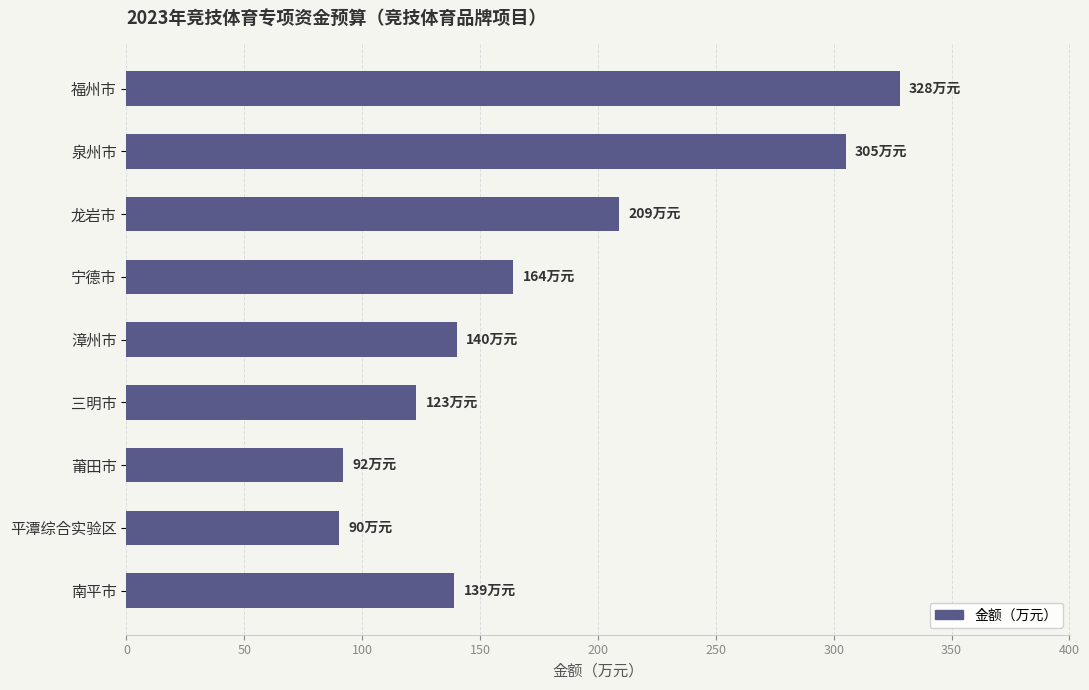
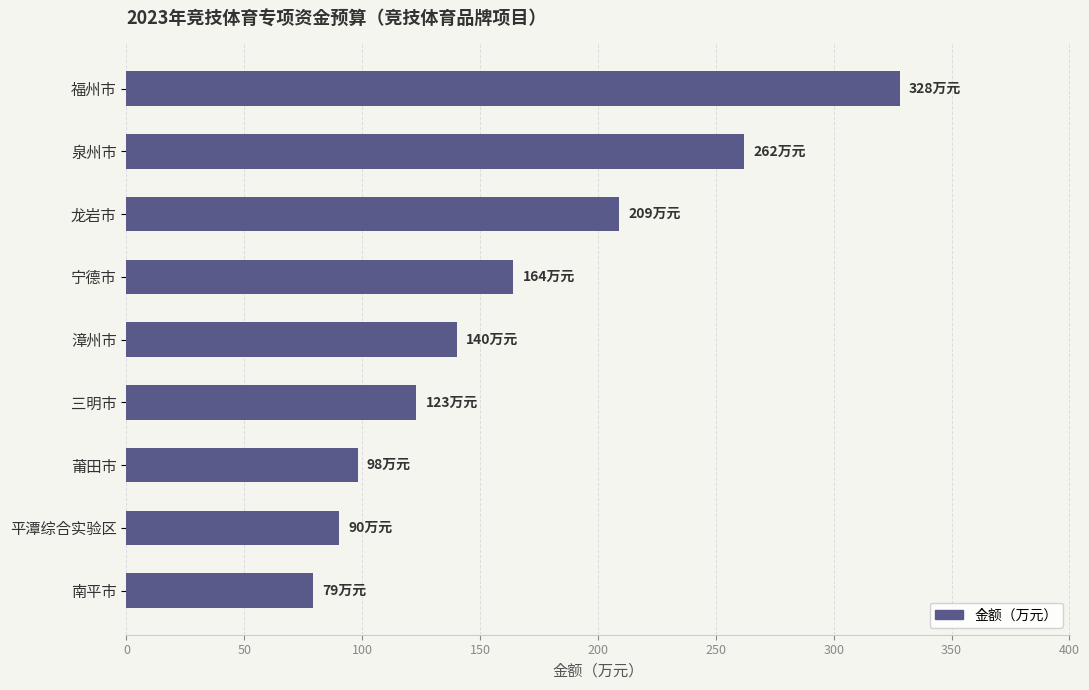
泉州市: 305 -> 262
莆田市: 92 -> 98
南平市: 139 -> 79
